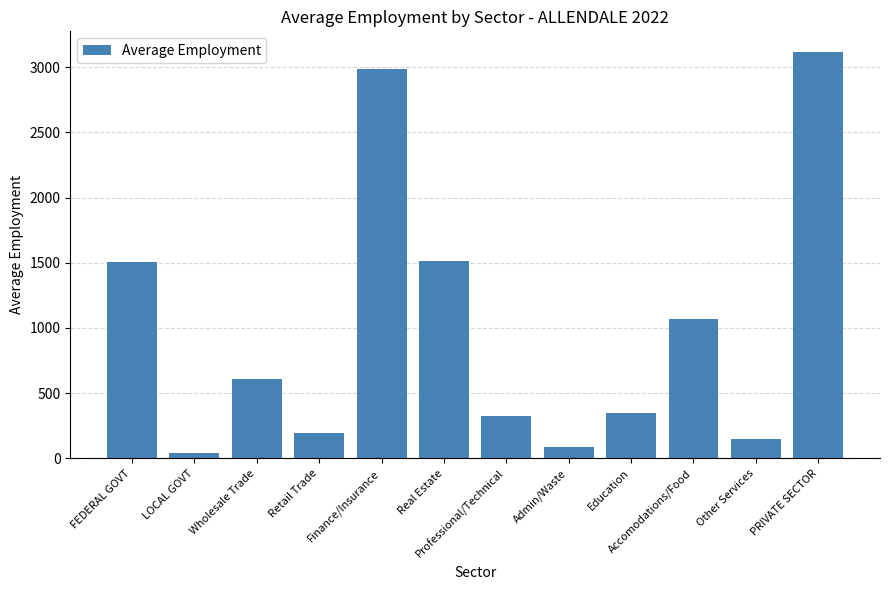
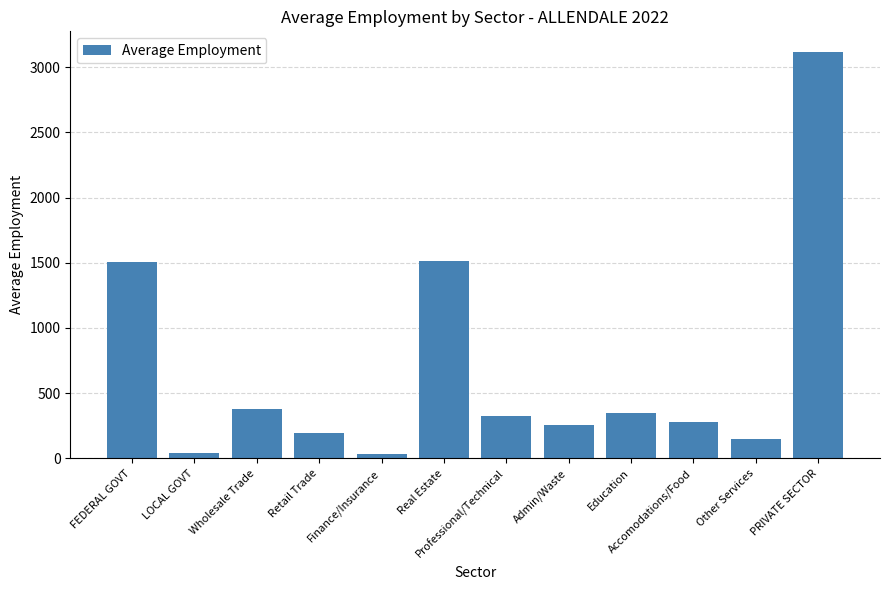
Wholesale Trade: 610 -> 380
Finance/Insurance: 2990 -> 30
Admin/Waste: 90 -> 260
Accomodations/Food: 1070 -> 280
